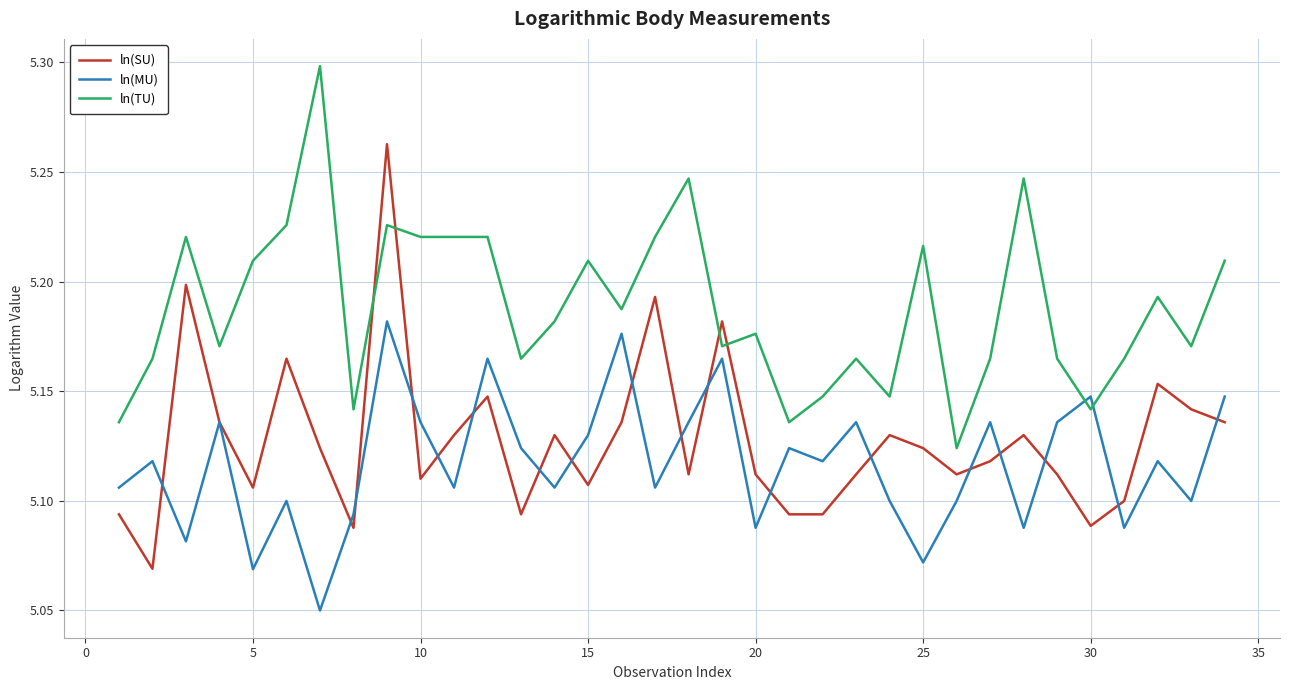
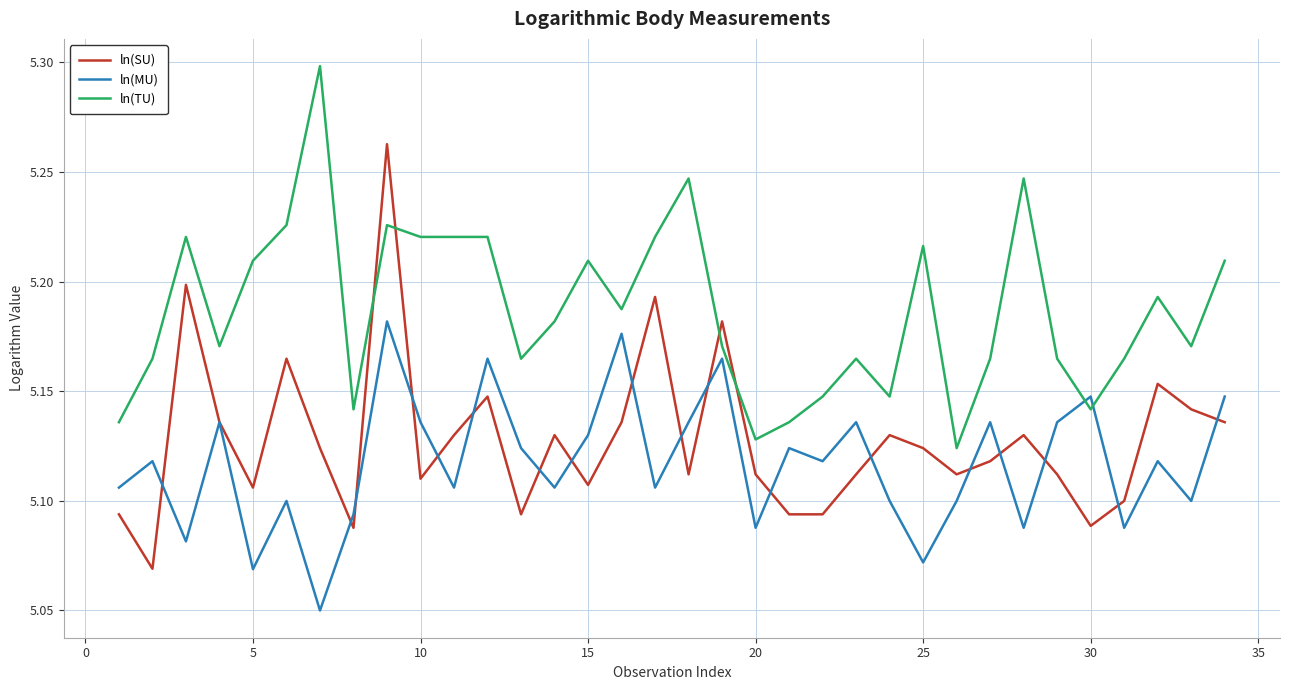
ln(TU), 20: 5.176 -> 5.128
